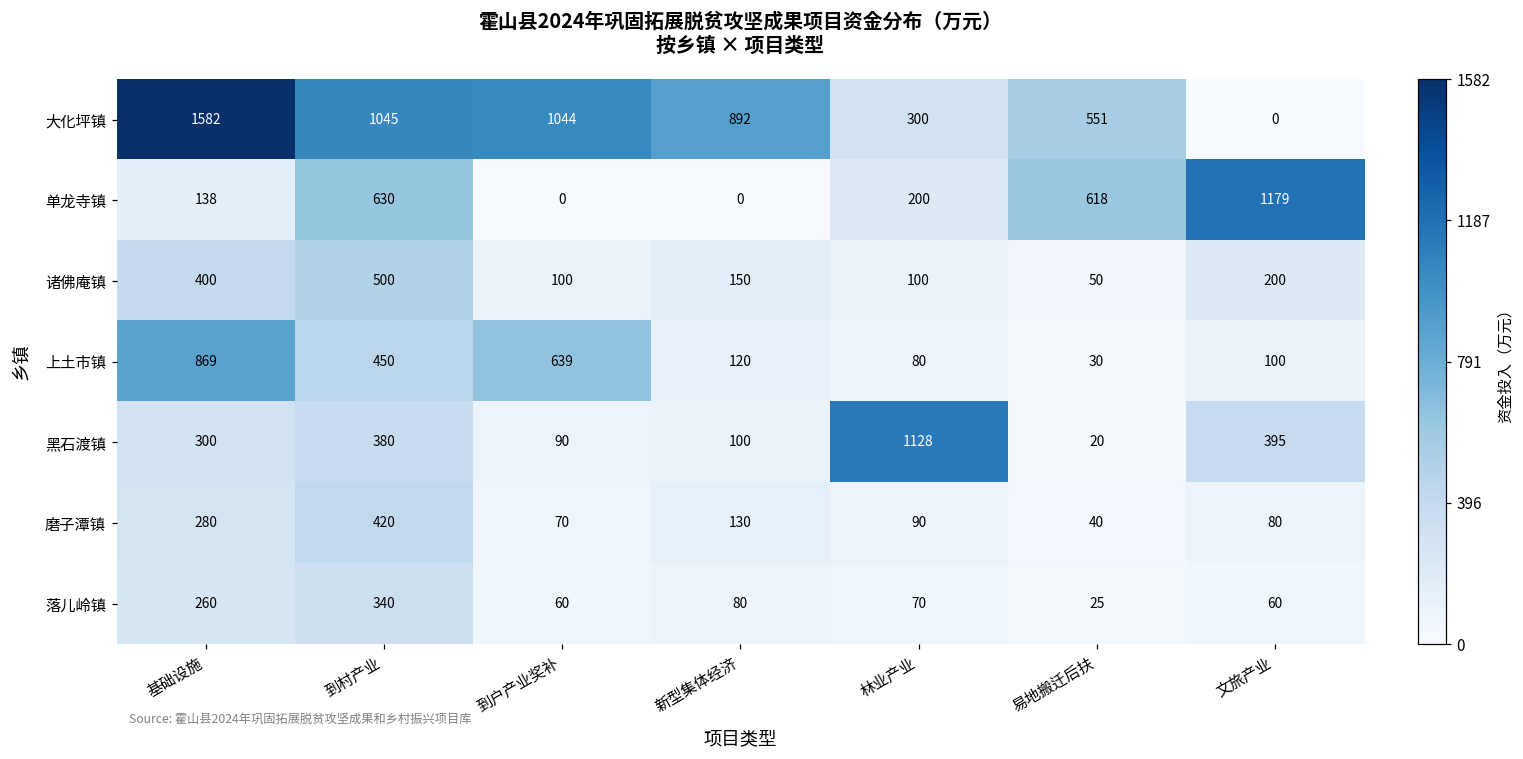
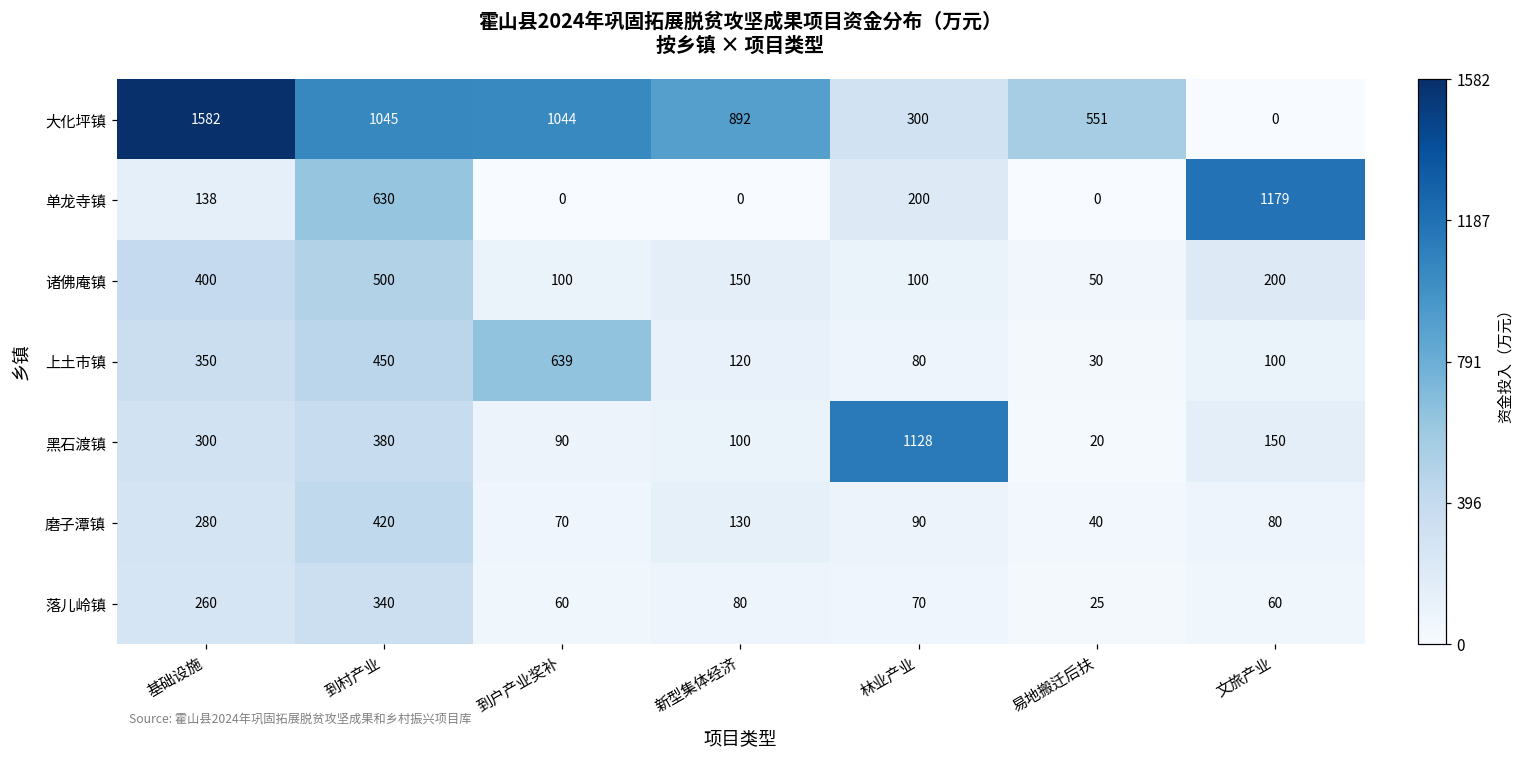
单龙寺镇, 易地搬迁后扶: 618 -> 0
上土市镇, 基础设施: 869 -> 350
黑石渡镇, 文旅产业: 395 -> 150
